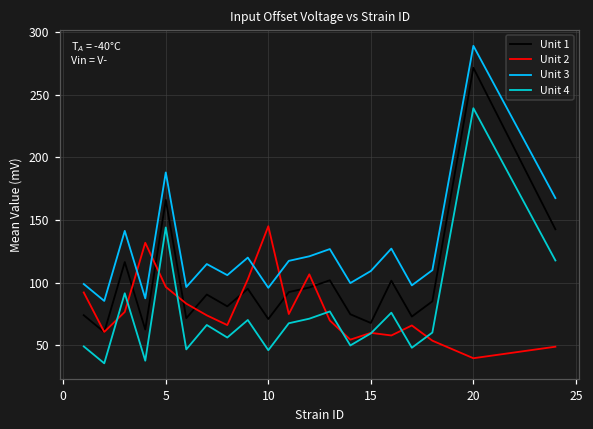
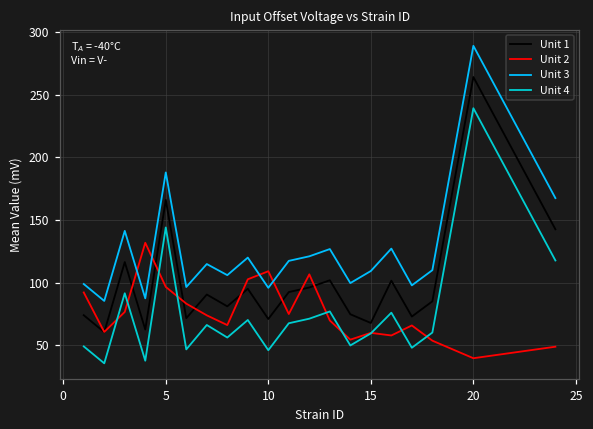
Unit 2, 10: 145 -> 109
Unit 1, 20: 271 -> 264
